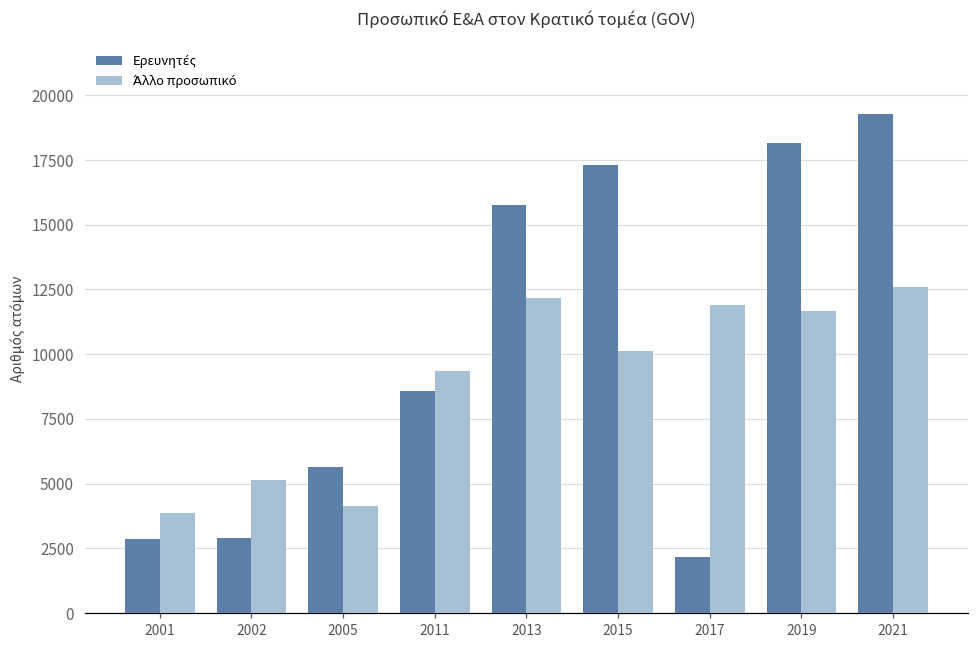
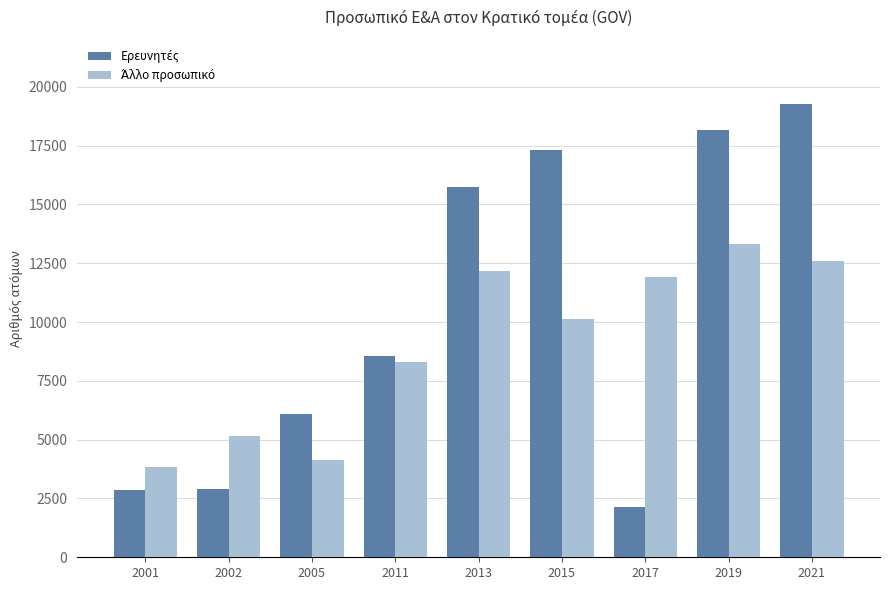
Ερευνητές, 2005: 5600 -> 6100
Άλλο προσωπικό, 2011: 9400 -> 8300
Άλλο προσωπικό, 2019: 11700 -> 13300
